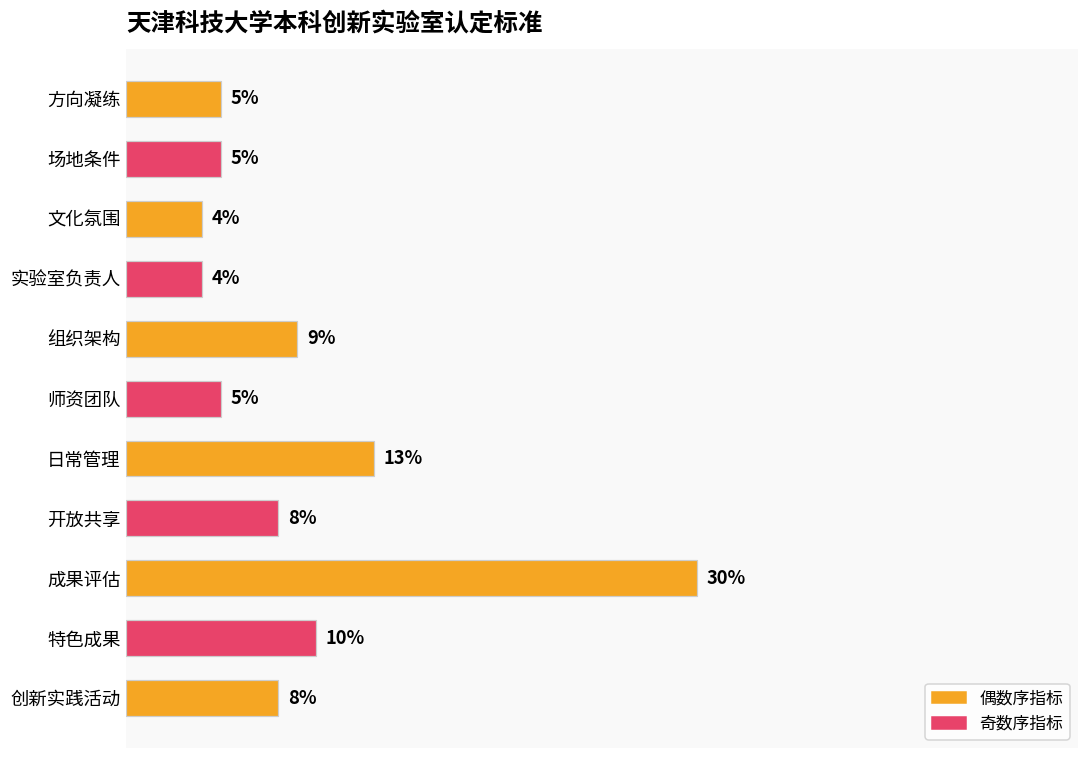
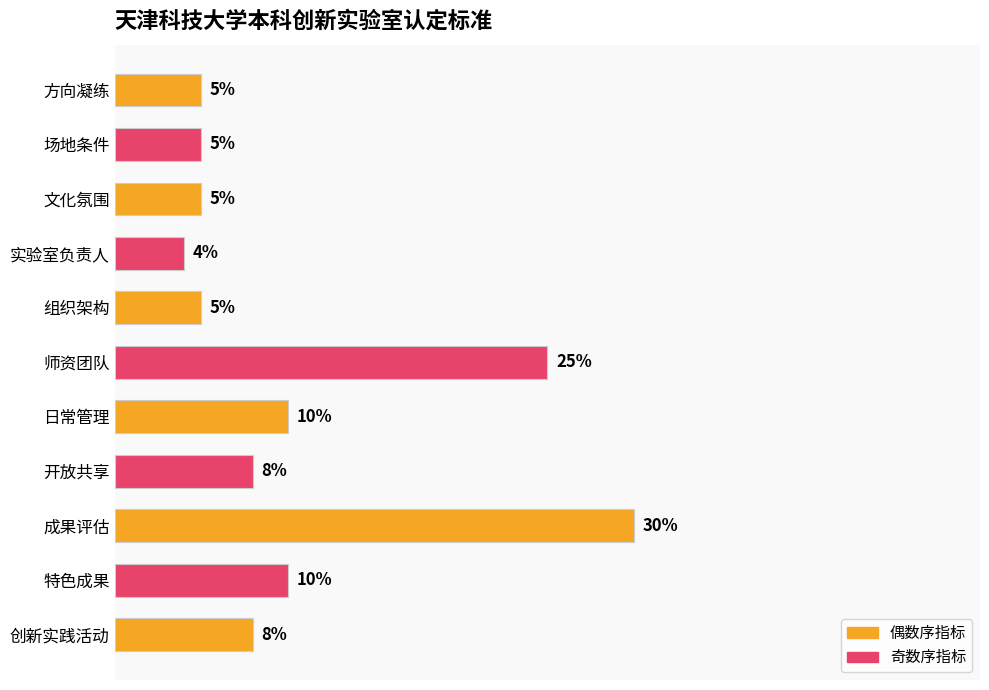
文化氛围: 4% -> 5%
组织架构: 9% -> 5%
师资团队: 5% -> 25%
日常管理: 13% -> 10%
